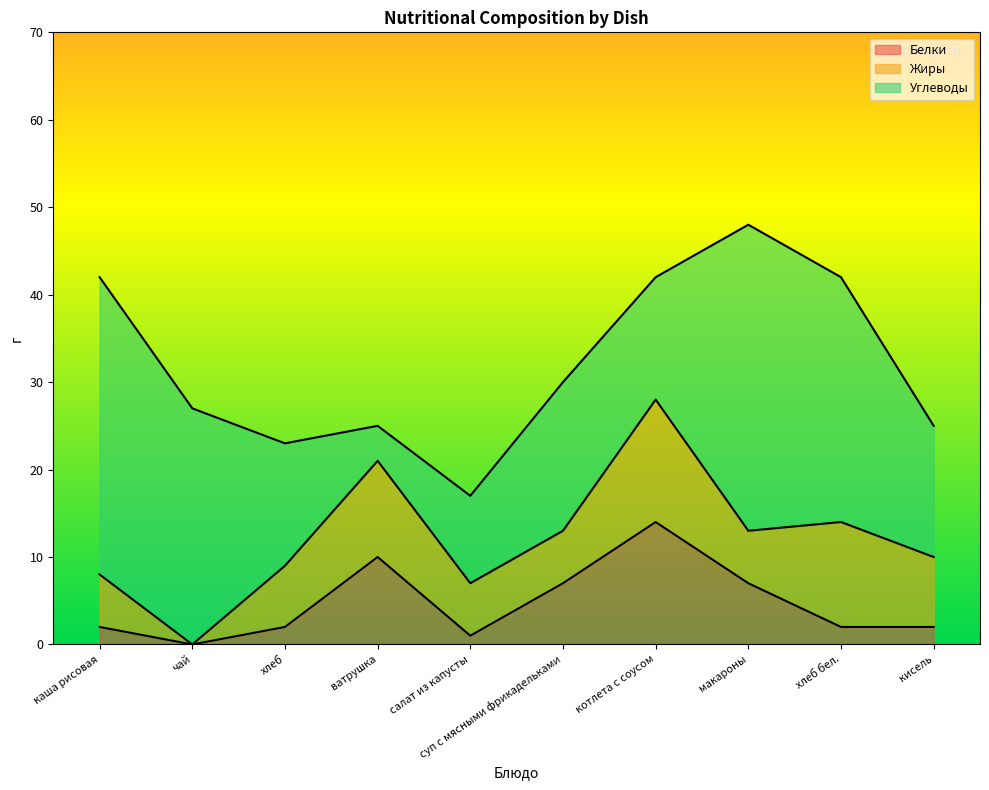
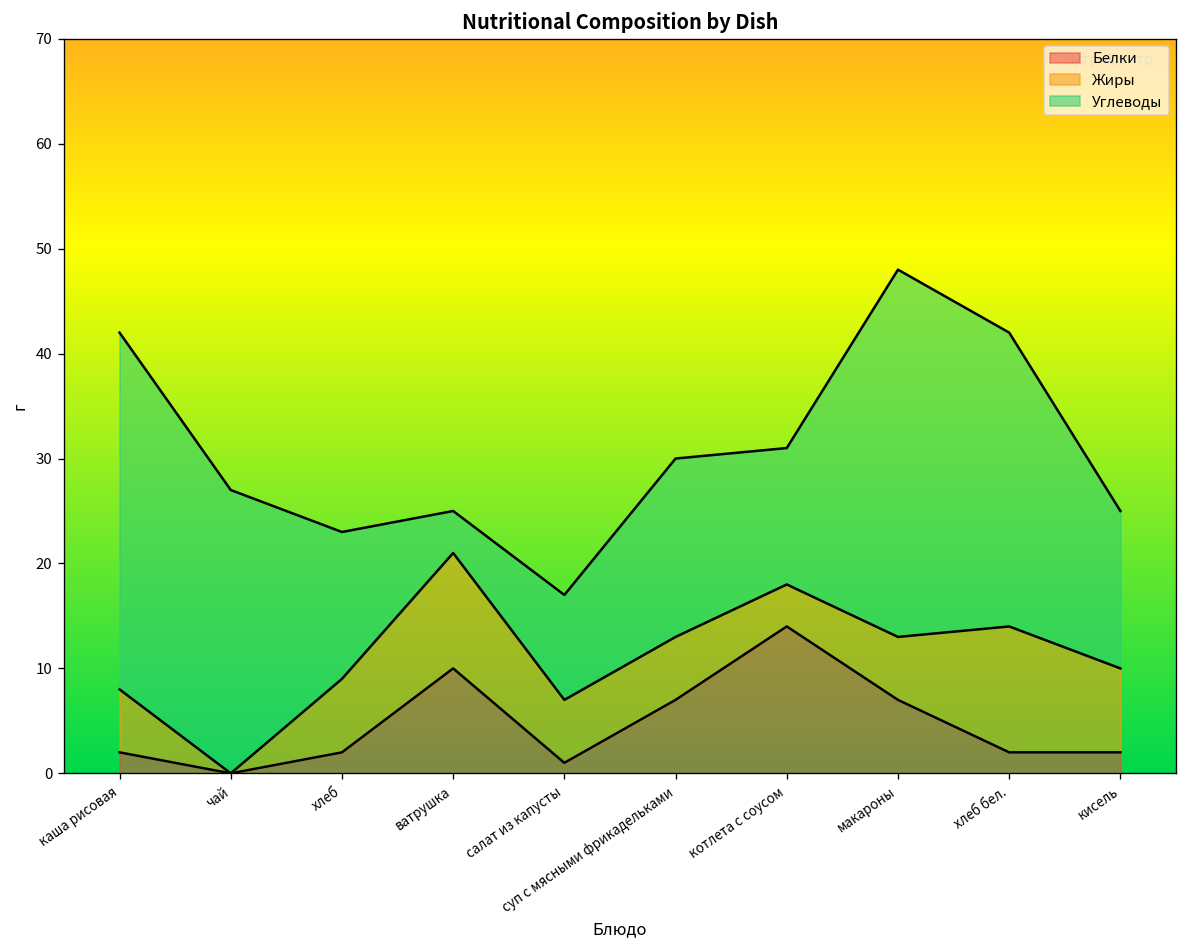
Жиры, котлета с соусом: 14 -> 4
Углеводы, котлета с соусом: 14 -> 13
